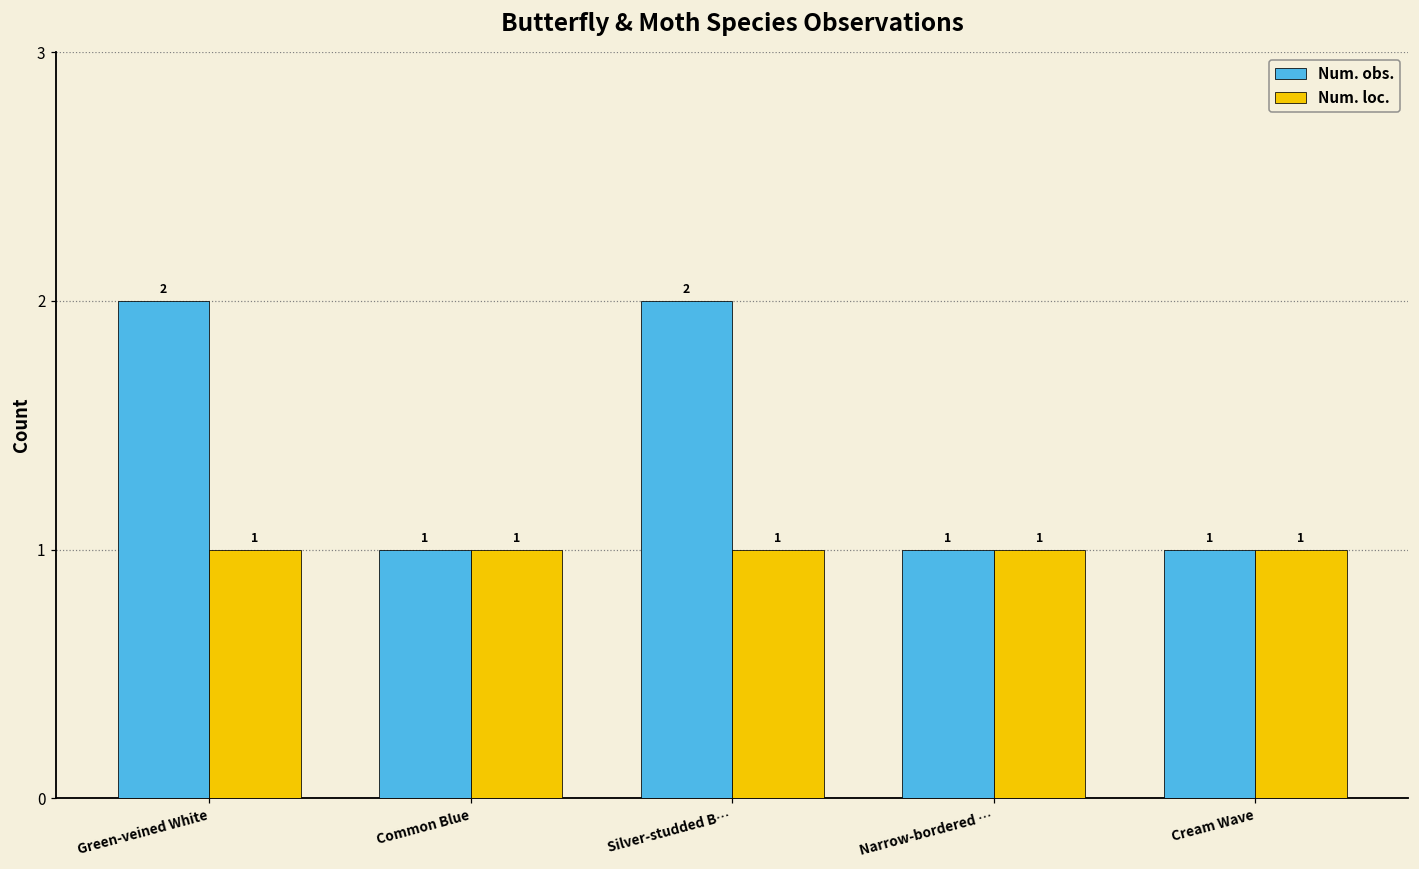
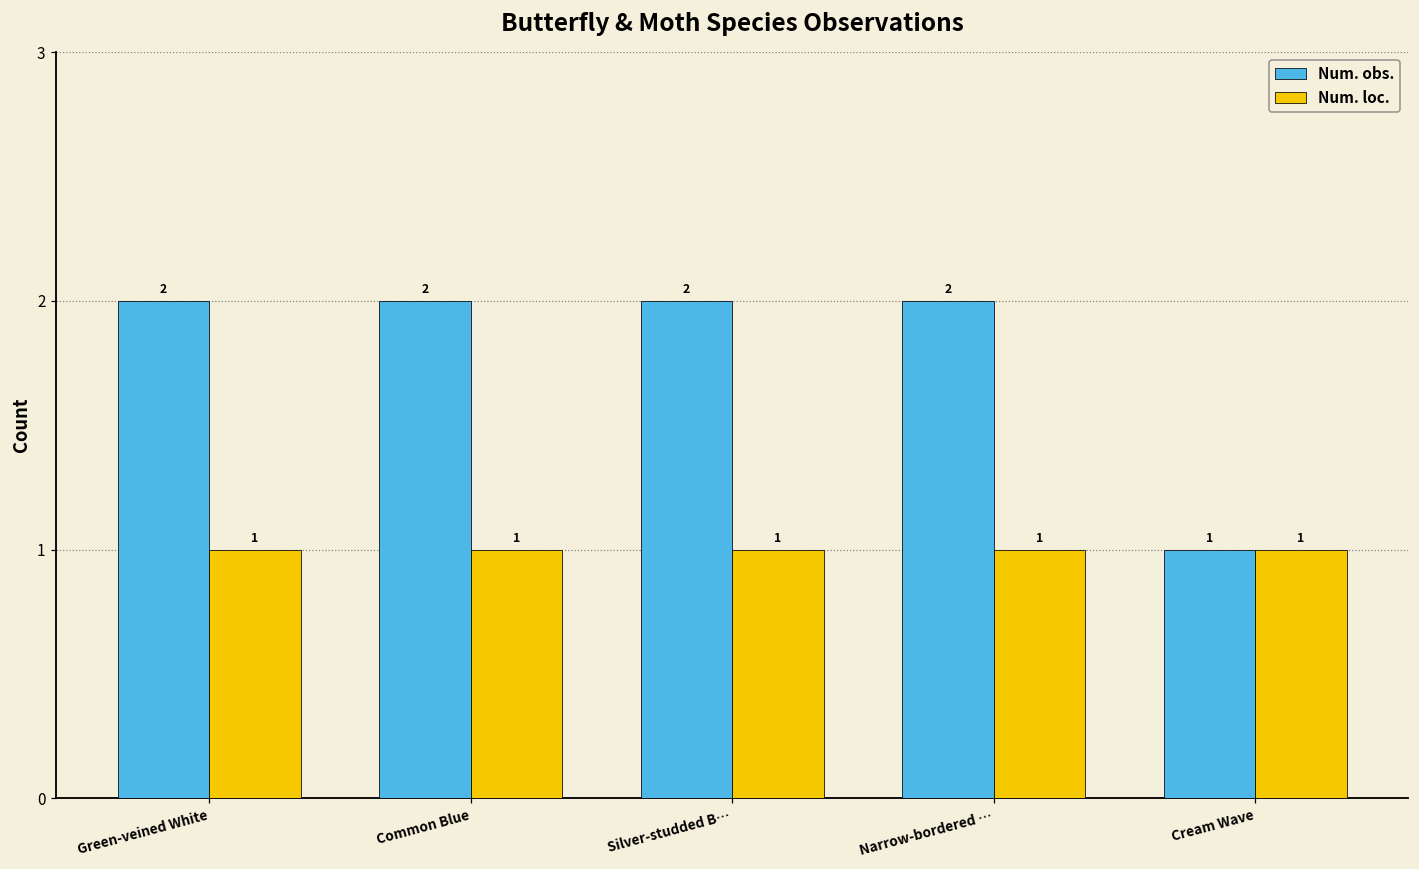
Num. obs., Common Blue: 1 -> 2
Num. obs., Narrow-bordered …: 1 -> 2
